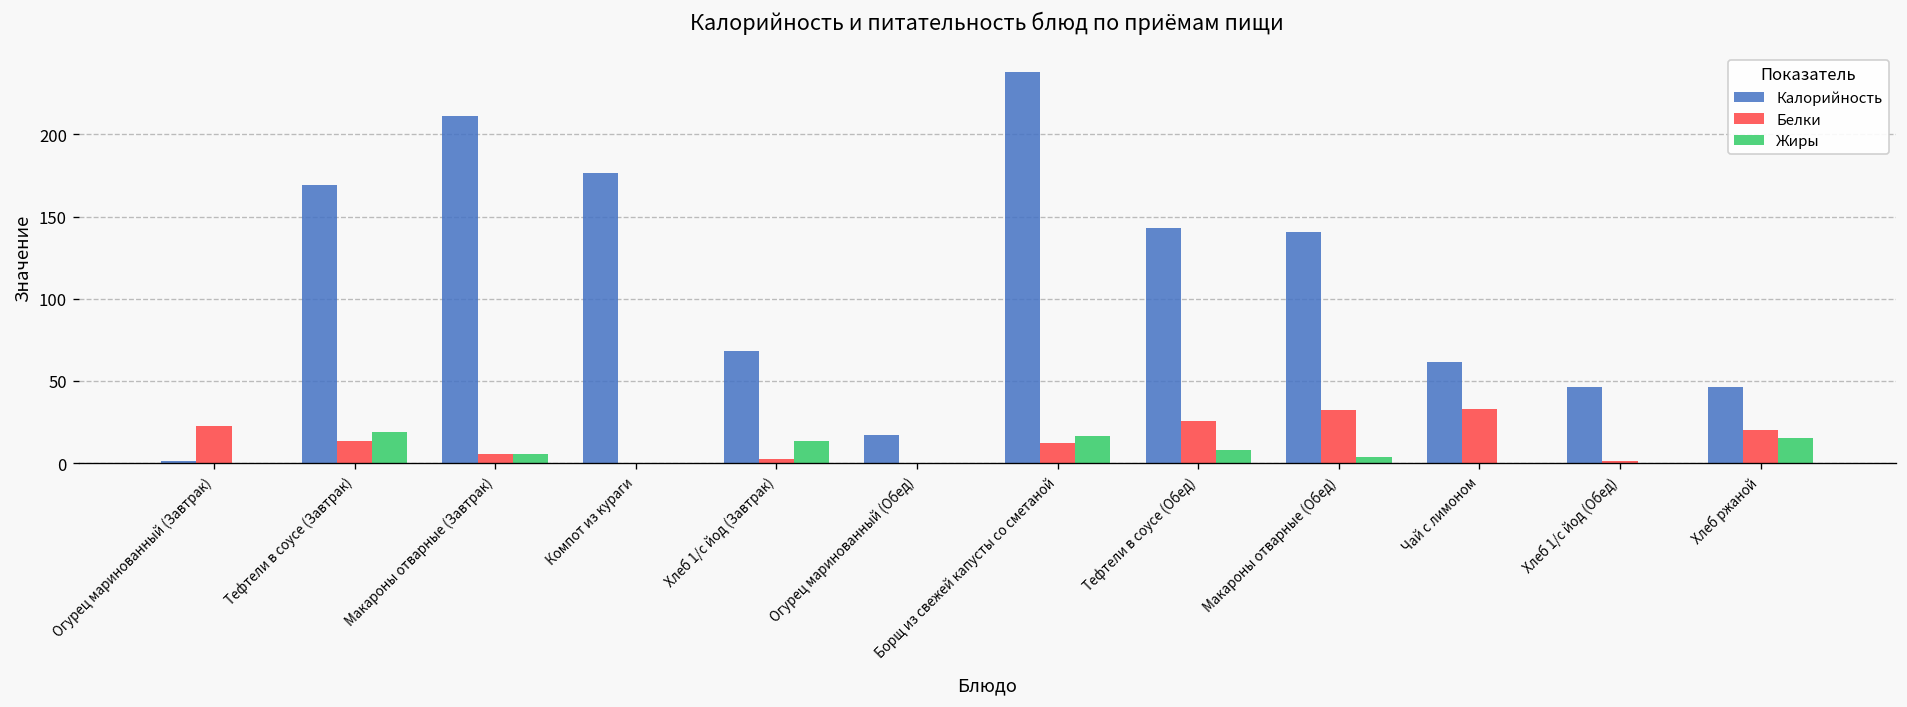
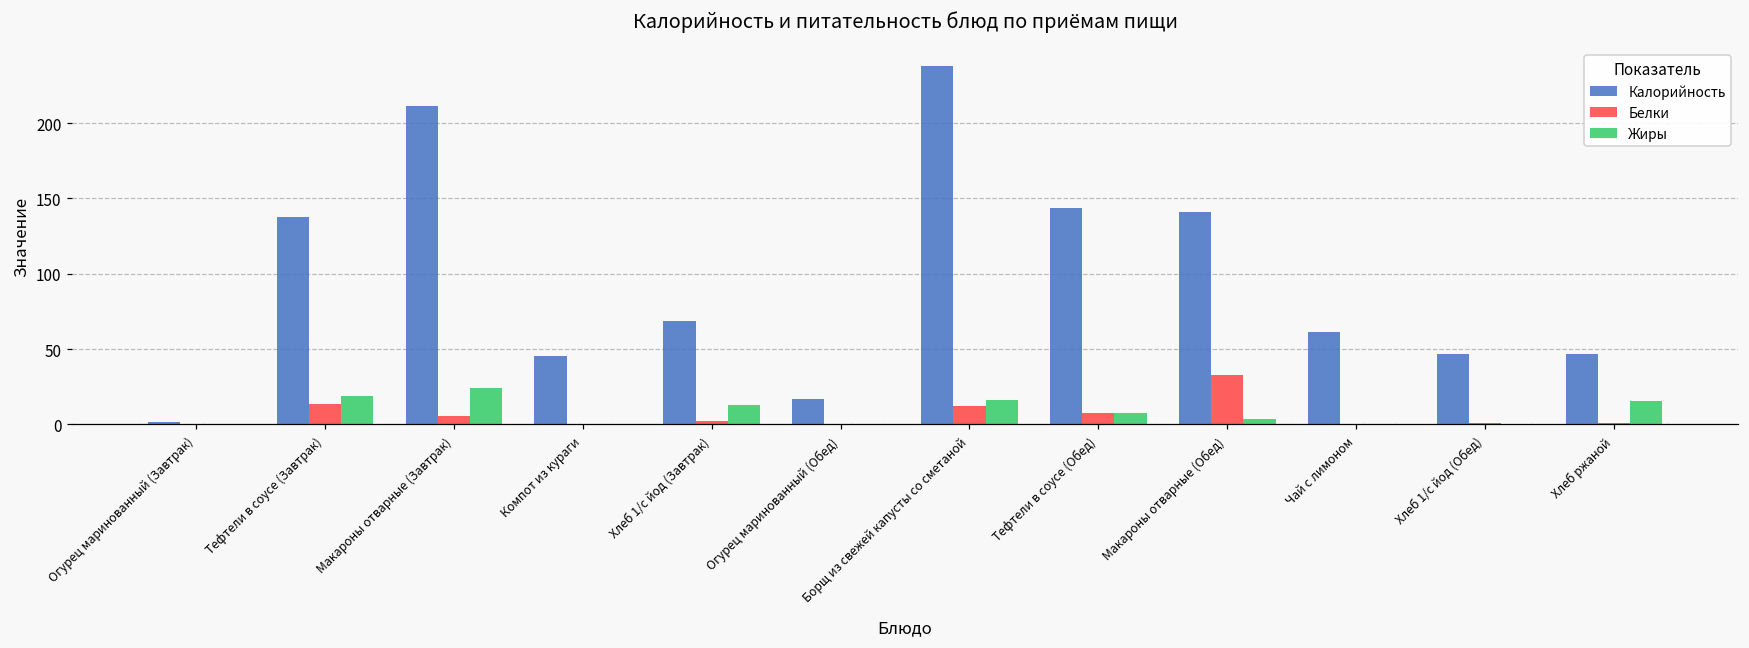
Белки, Огурец маринованный (Завтрак): 22 -> 0
Калорийность, Тефтели в соусе (Завтрак): 169 -> 137
Жиры, Макароны отварные (Завтрак): 5 -> 24
Калорийность, Компот из кураги: 177 -> 45
Белки, Тефтели в соусе (Обед): 25 -> 8
Белки, Чай с лимоном: 33 -> 0
Белки, Хлеб ржаной: 20 -> 1
